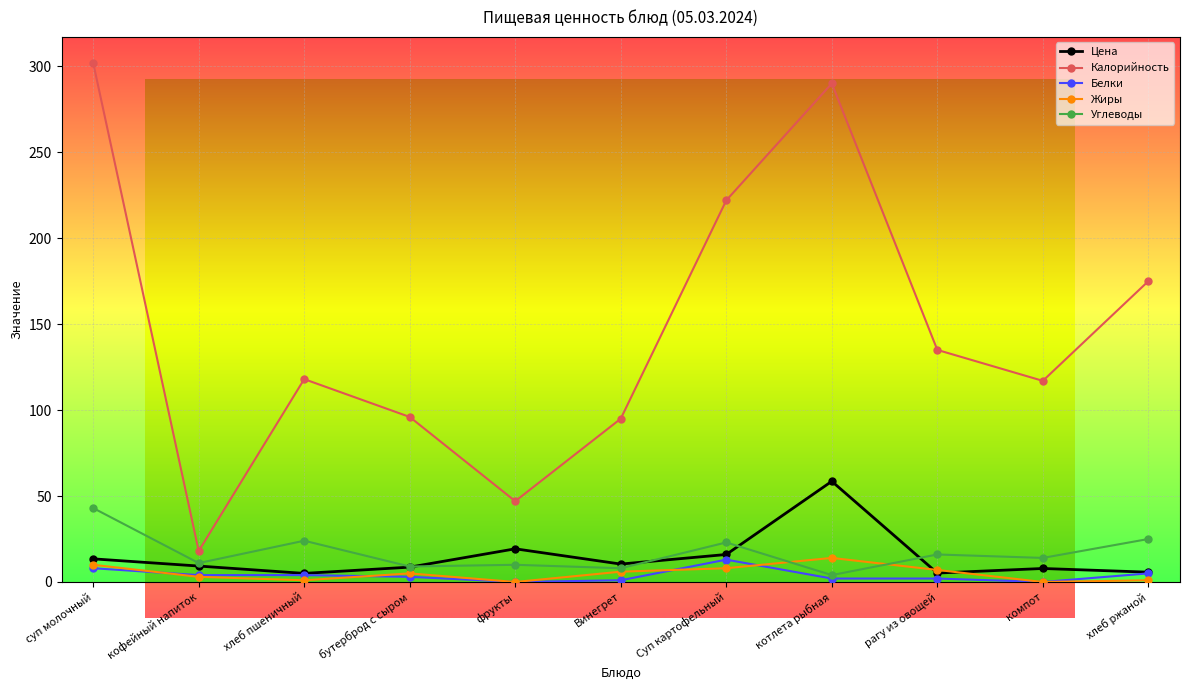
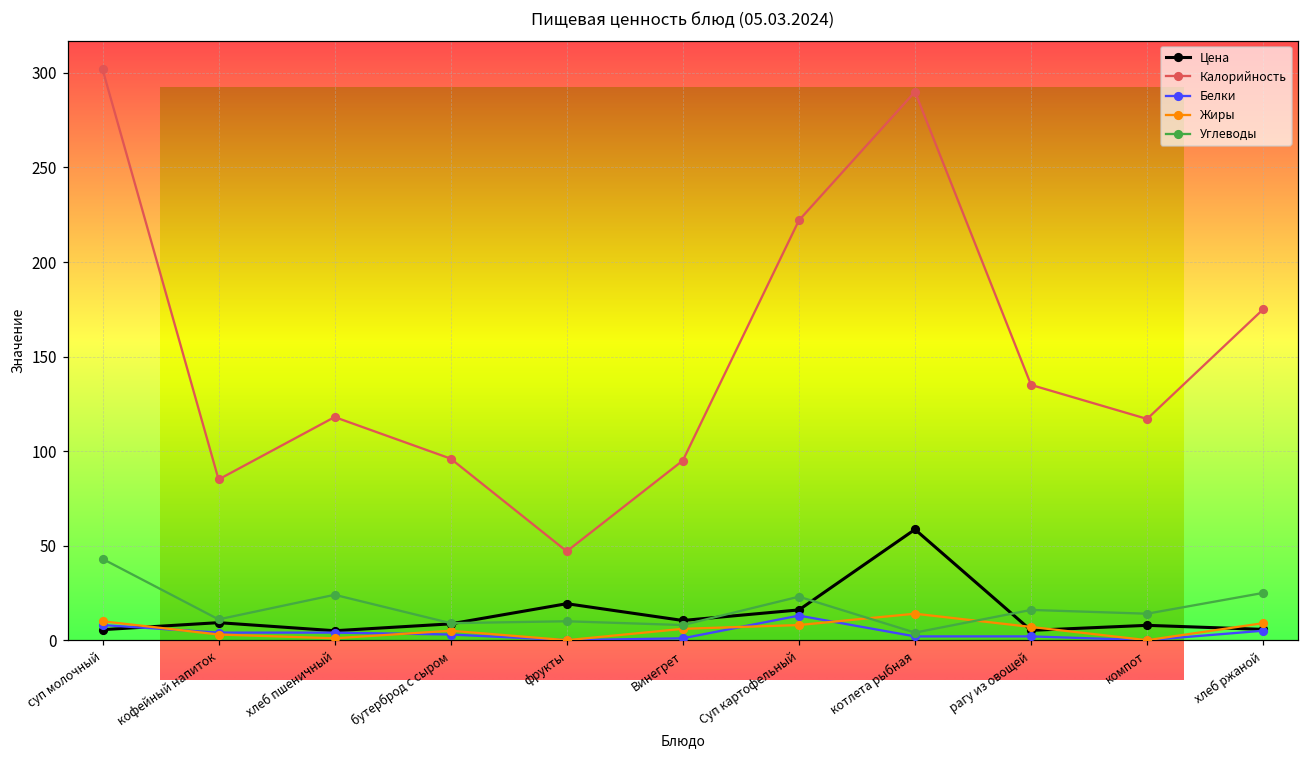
Пищевая ценность блюд (05.03.2024), Цена, суп молочный: 13 -> 6
Пищевая ценность блюд (05.03.2024), Калорийность, кофейный напиток: 18 -> 85
Пищевая ценность блюд (05.03.2024), Жиры, хлеб ржаной: 1 -> 9
